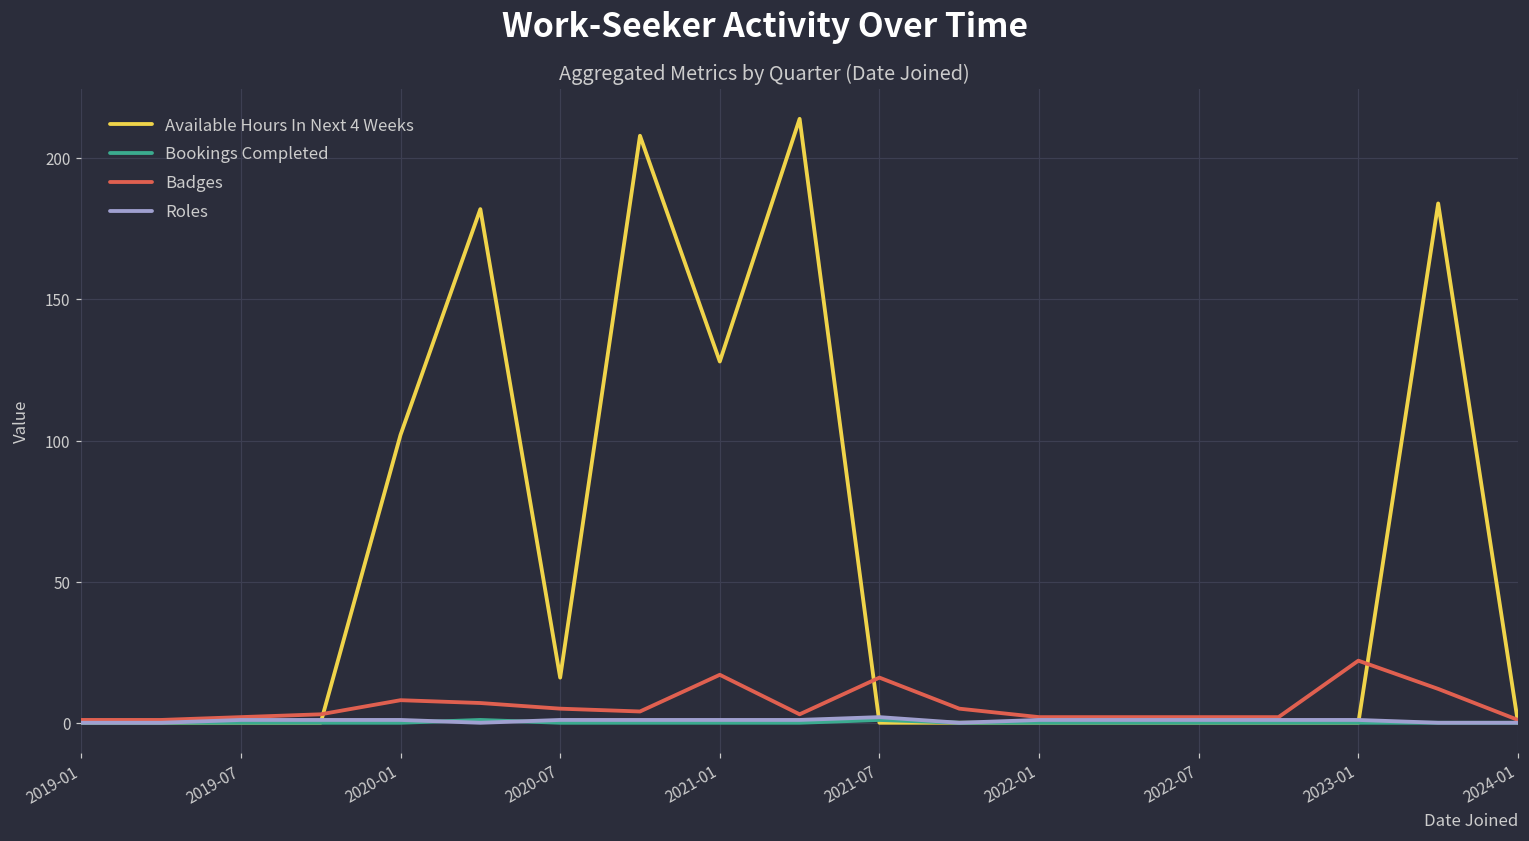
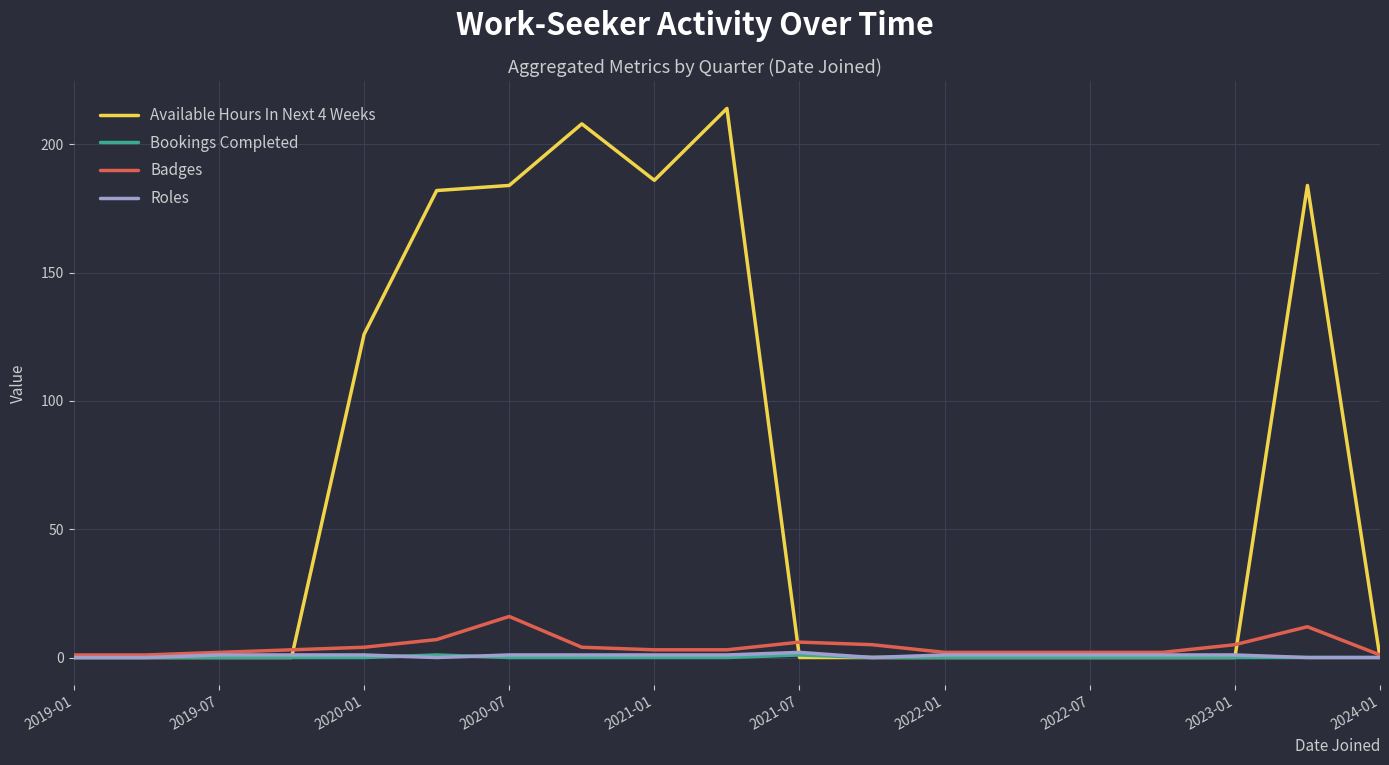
Available Hours In Next 4 Weeks, 2020-01: 102 -> 126
Badges, 2020-01: 8 -> 4
Available Hours In Next 4 Weeks, 2020-07: 16 -> 184
Badges, 2020-07: 5 -> 16
Available Hours In Next 4 Weeks, 2021-01: 128 -> 186
Badges, 2021-01: 17 -> 3
Badges, 2021-07: 16 -> 6
Badges, 2023-01: 22 -> 5
